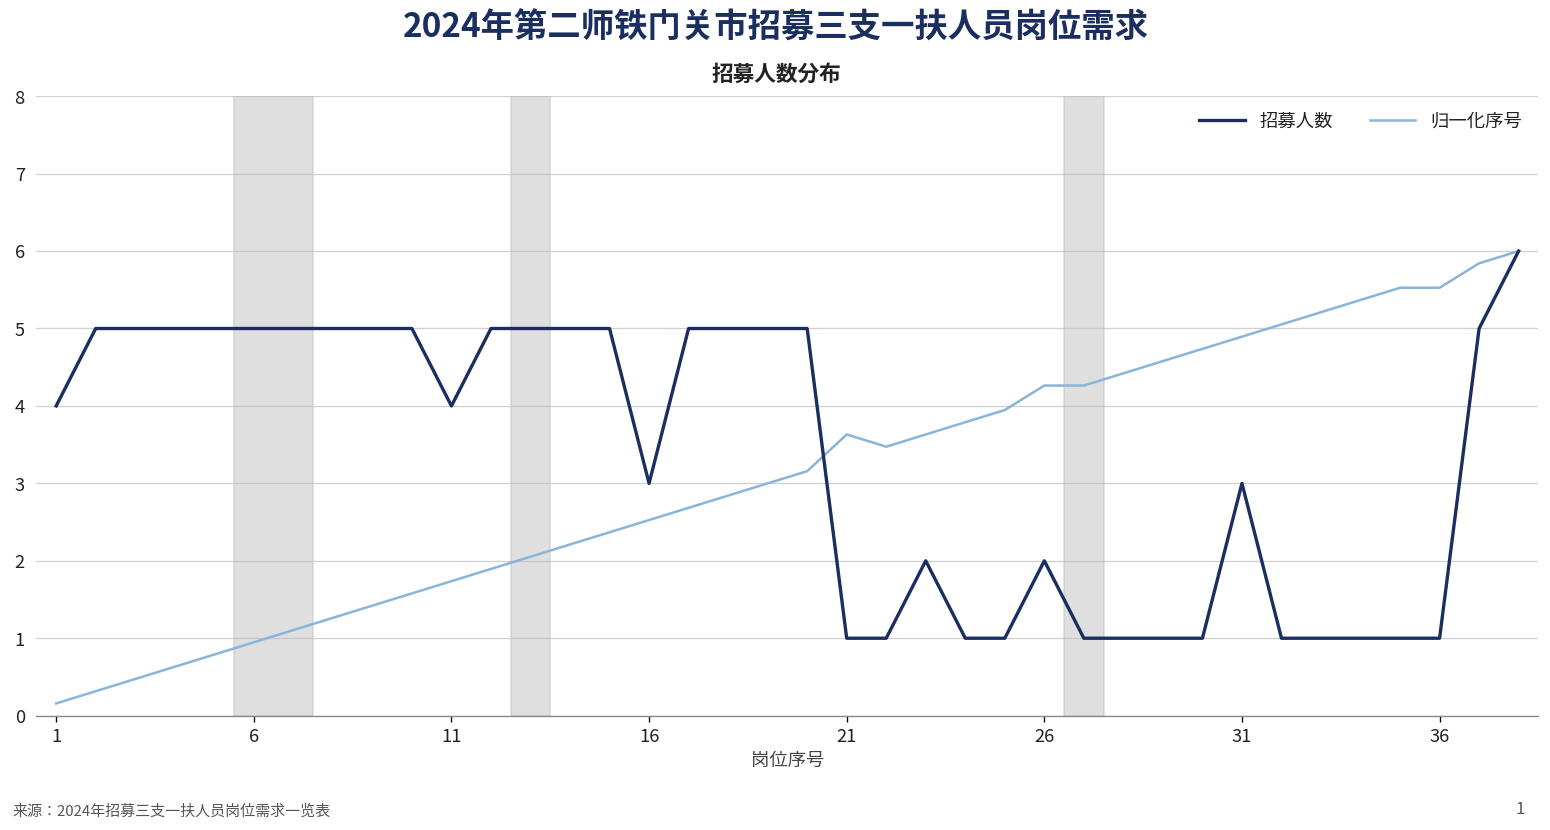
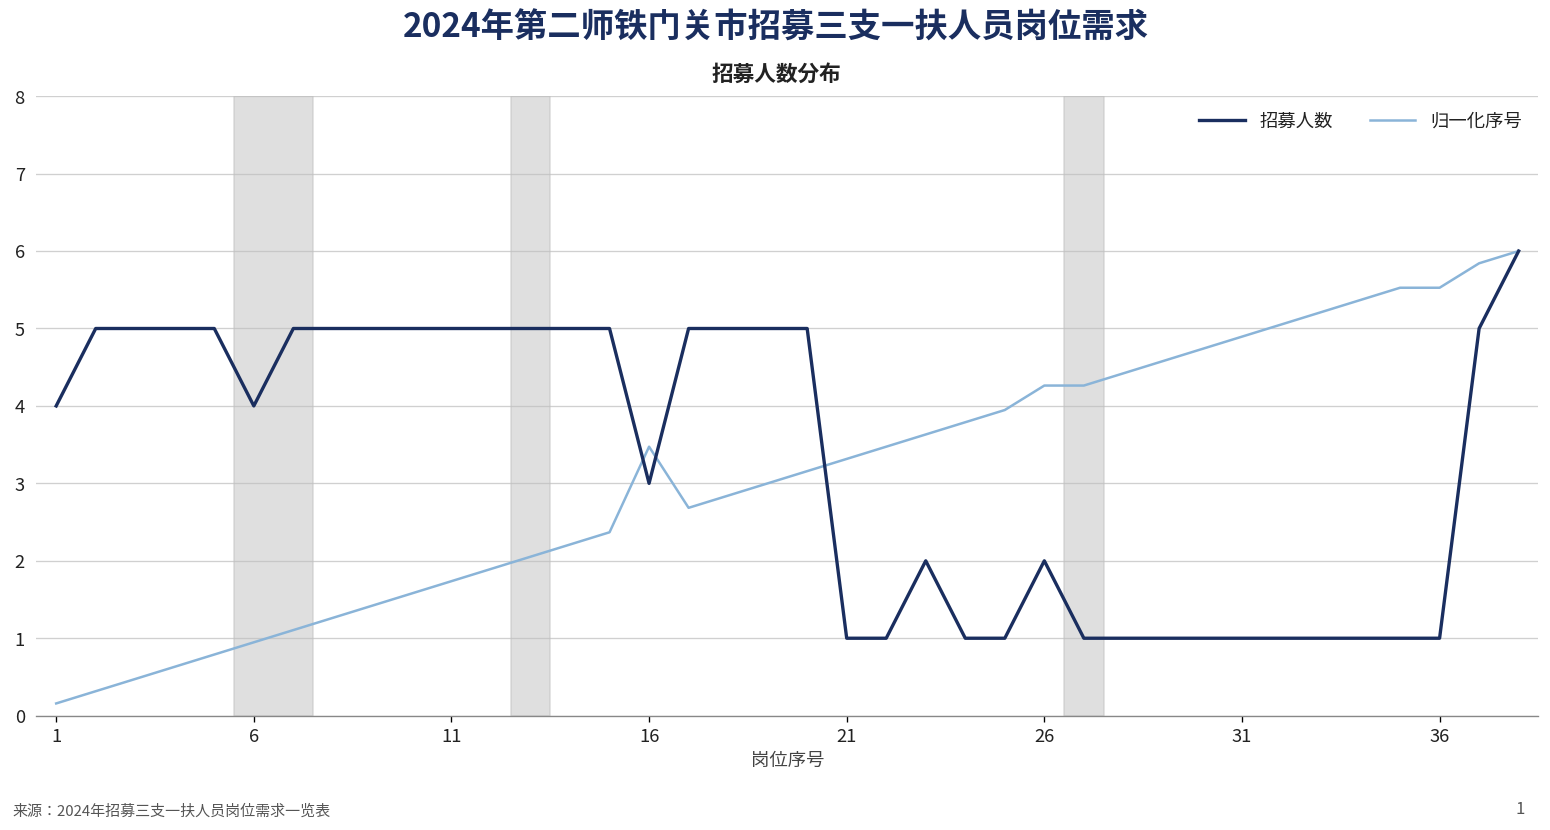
招募人数, 6: 5 -> 4
招募人数, 11: 4 -> 5
归一化序号, 16: 2.5 -> 3.5
归一化序号, 21: 3.6 -> 3.3
招募人数, 31: 3 -> 1
